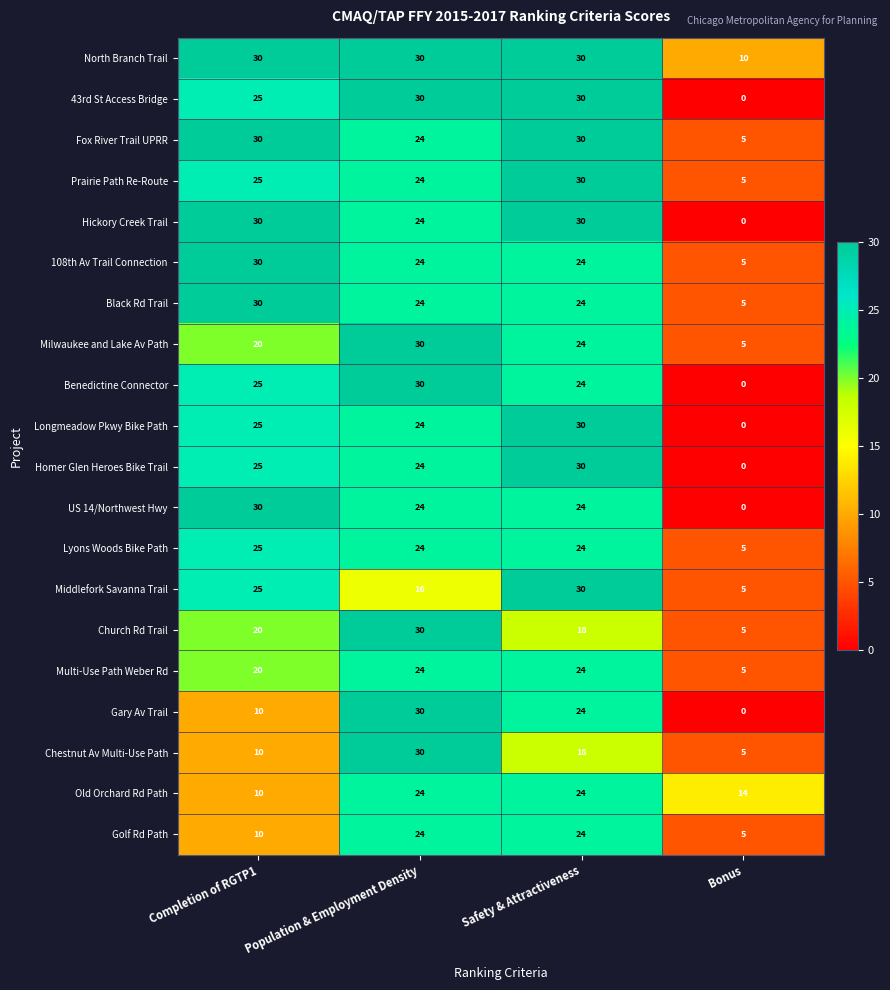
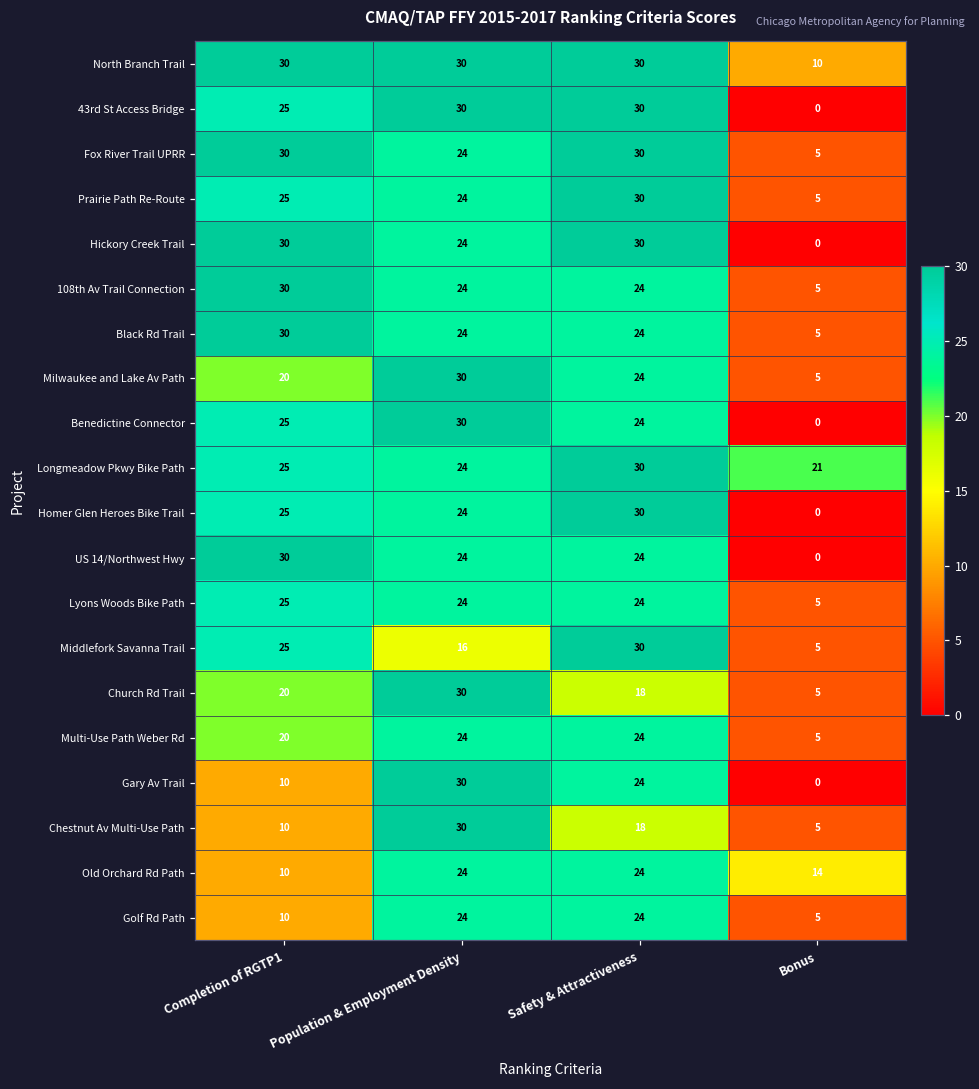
Longmeadow Pkwy Bike Path, Bonus: 0 -> 21
